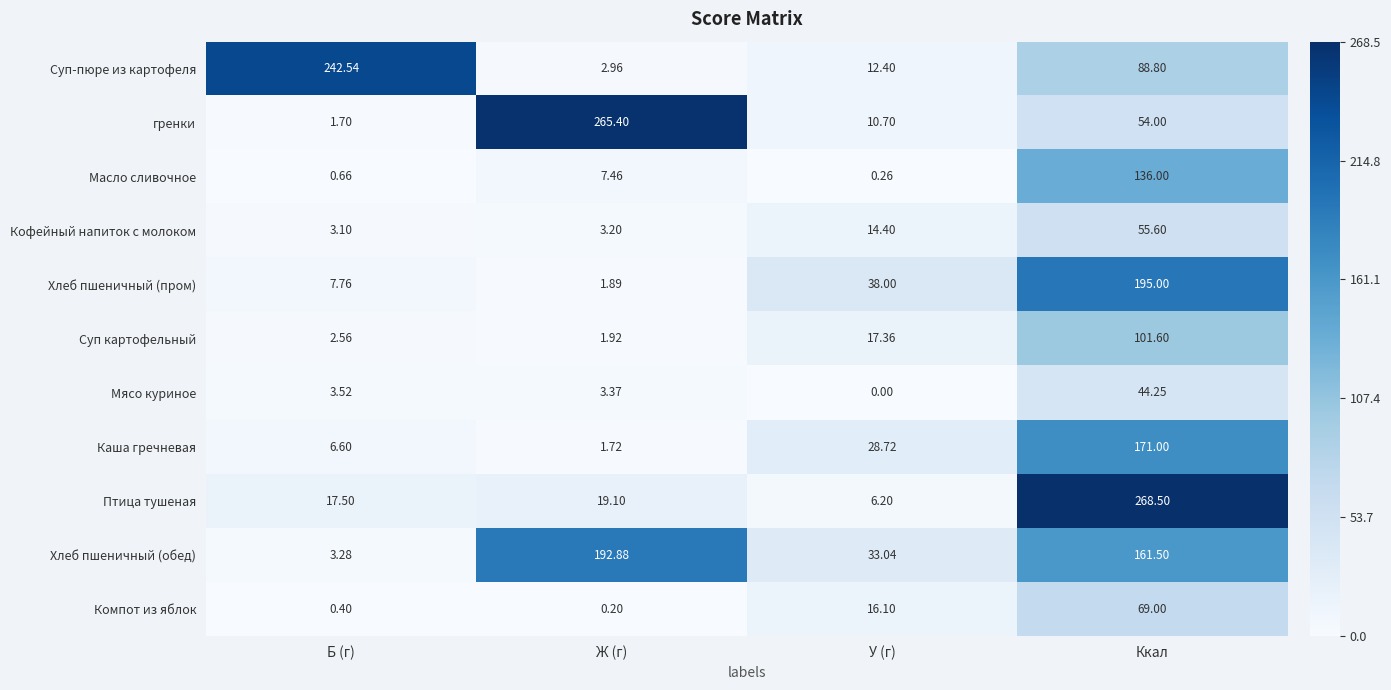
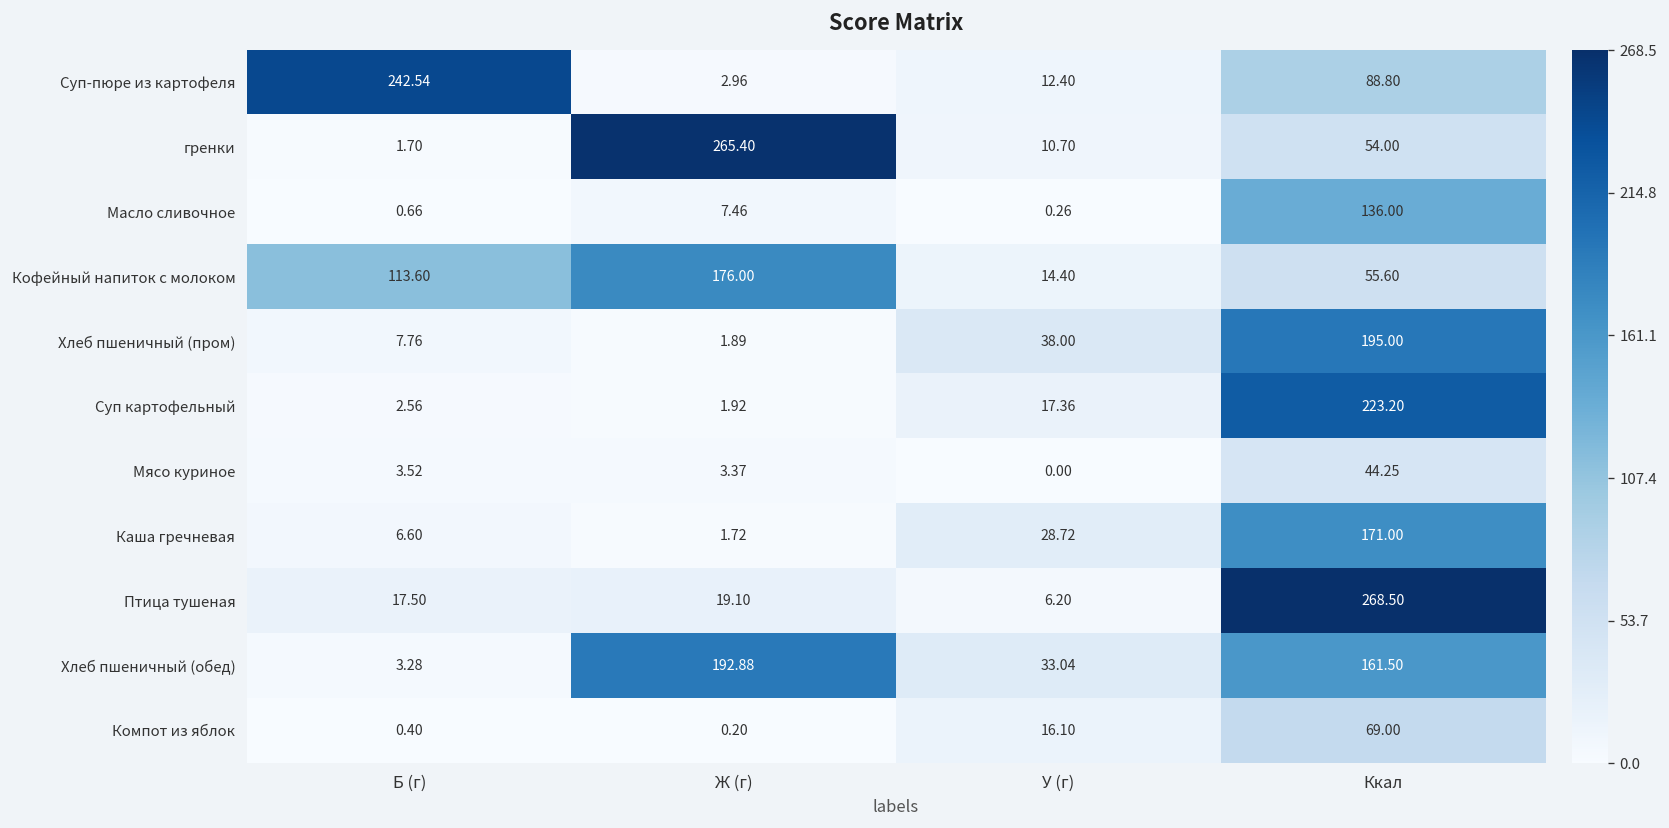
Кофейный напиток с молоком, Б (г): 3.10 -> 113.60
Кофейный напиток с молоком, Ж (г): 3.20 -> 176.00
Суп картофельный, Ккал: 101.60 -> 223.20
